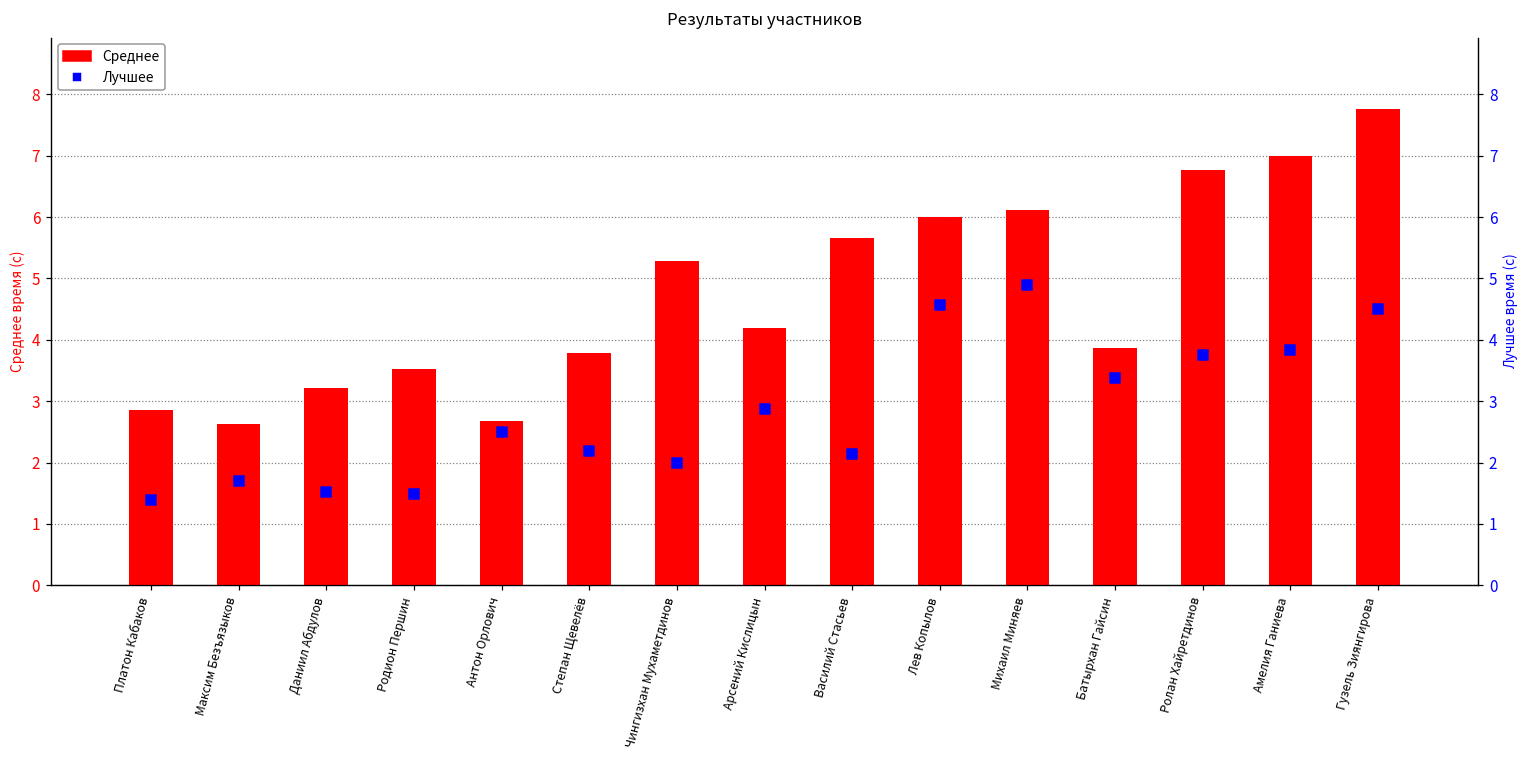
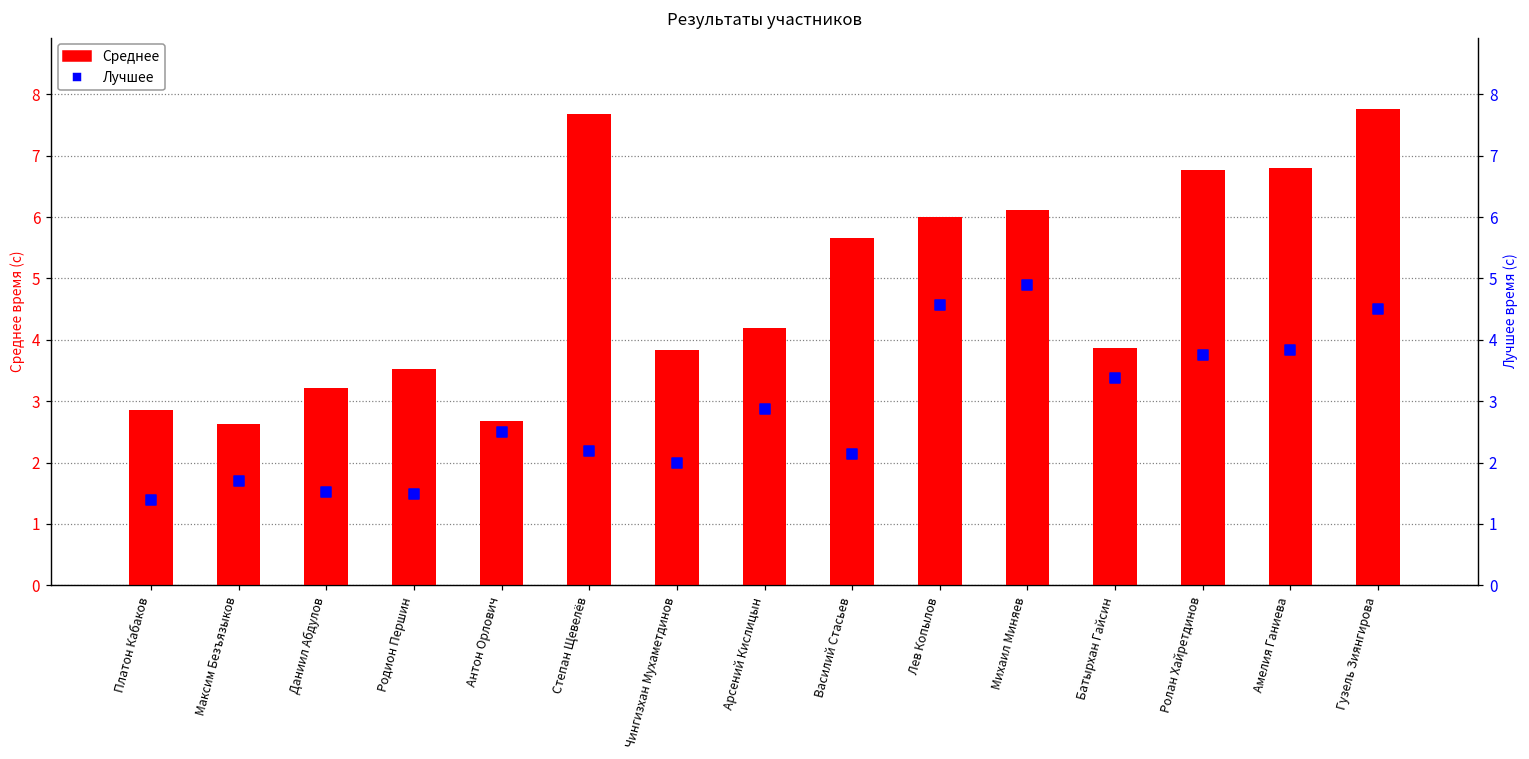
Среднее, Степан Щевелёв: 3.8 -> 7.7
Среднее, Чингизхан Мухаметдинов: 5.3 -> 3.8
Среднее, Амелия Ганиева: 7.0 -> 6.8
